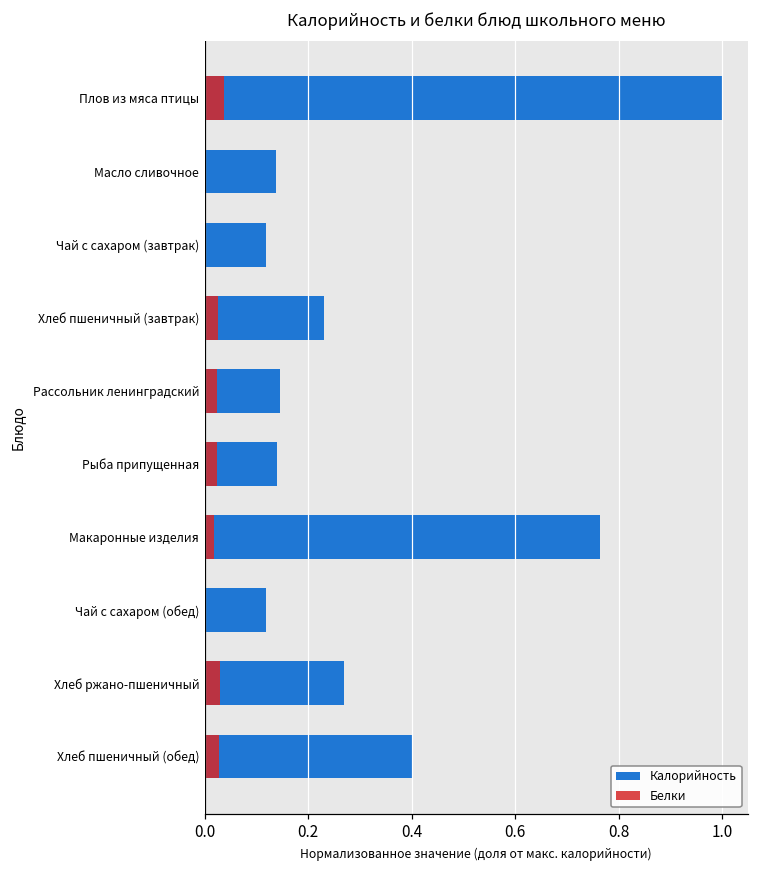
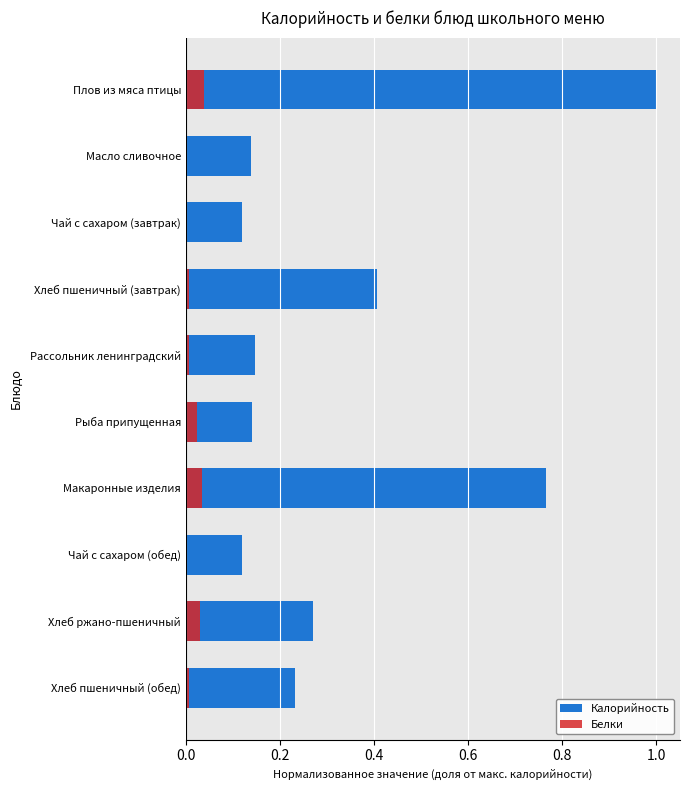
Калорийность, Хлеб пшеничный (завтрак): 0.23 -> 0.41
Белки, Хлеб пшеничный (завтрак): 0.03 -> 0.01
Белки, Рассольник ленинградский: 0.02 -> 0.01
Белки, Макаронные изделия: 0.02 -> 0.03
Калорийность, Хлеб пшеничный (обед): 0.40 -> 0.23
Белки, Хлеб пшеничный (обед): 0.03 -> 0.01
